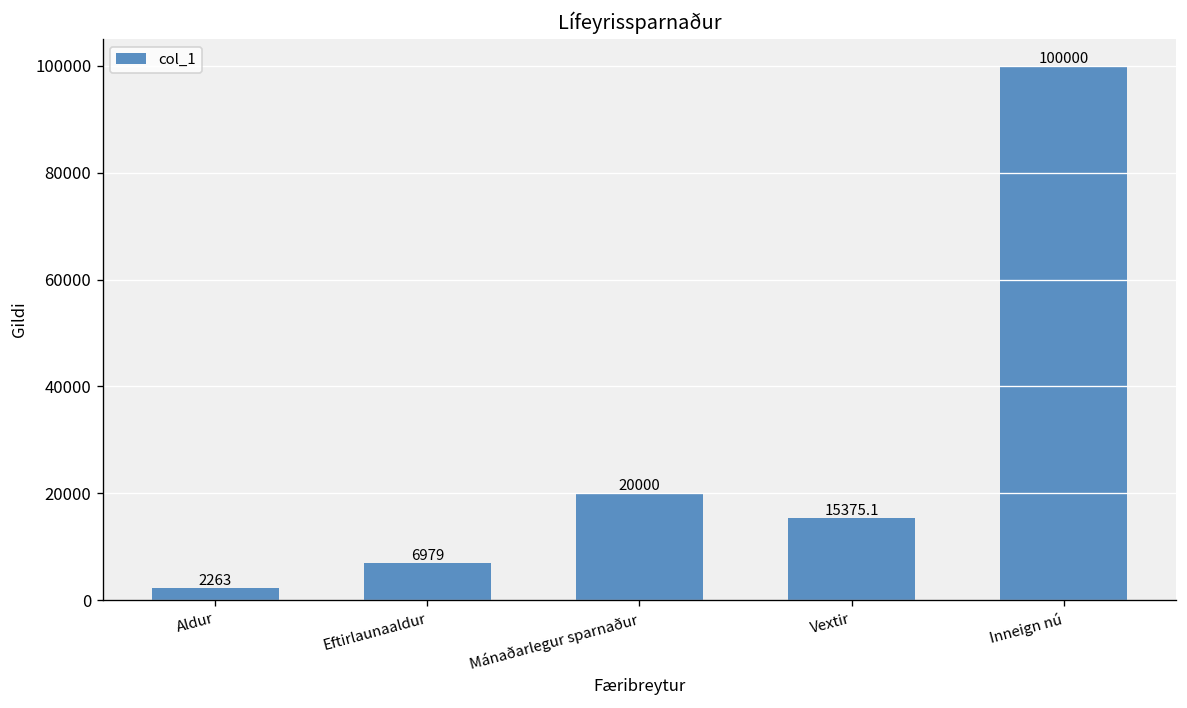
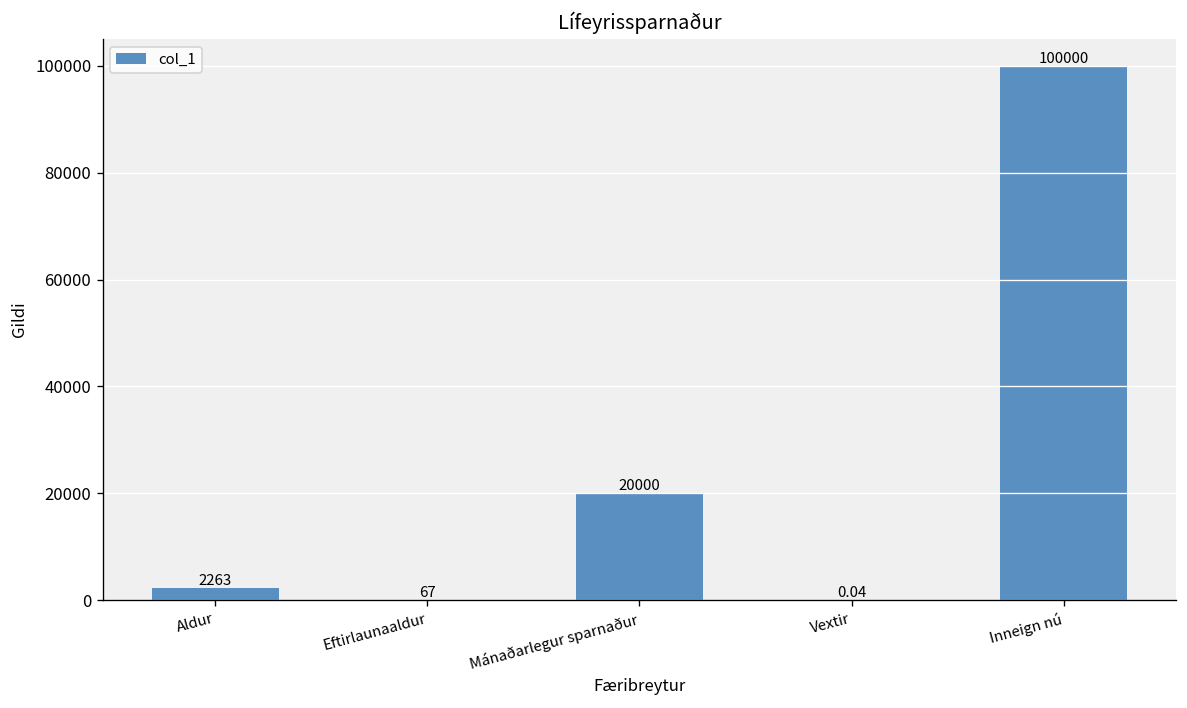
Eftirlaunaaldur: 6979 -> 67
Vextir: 15375.1 -> 0.04
